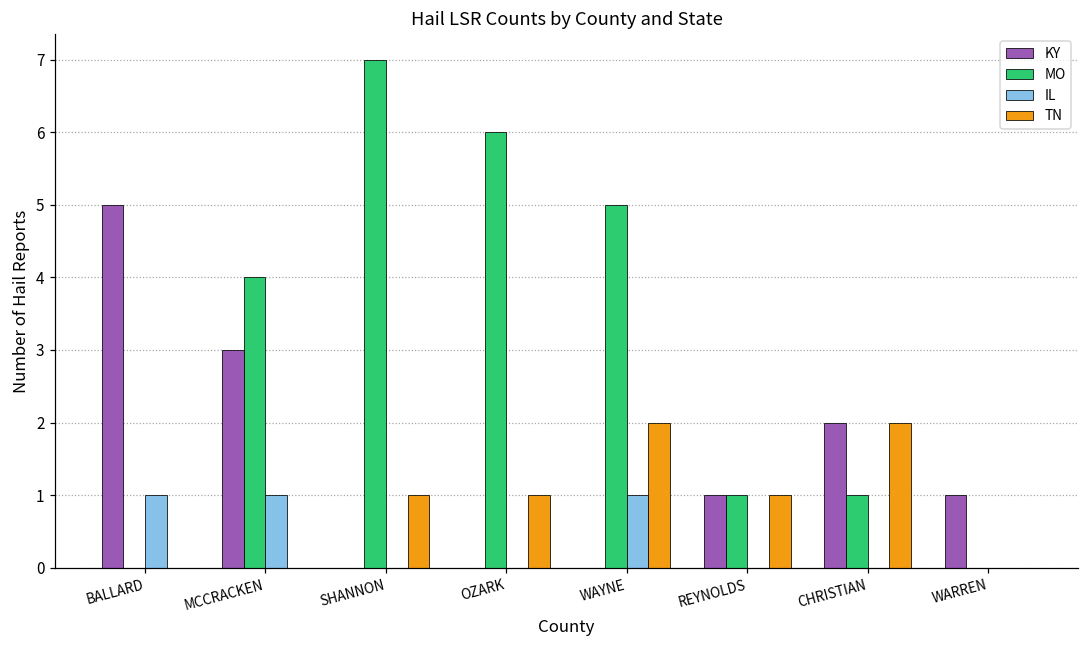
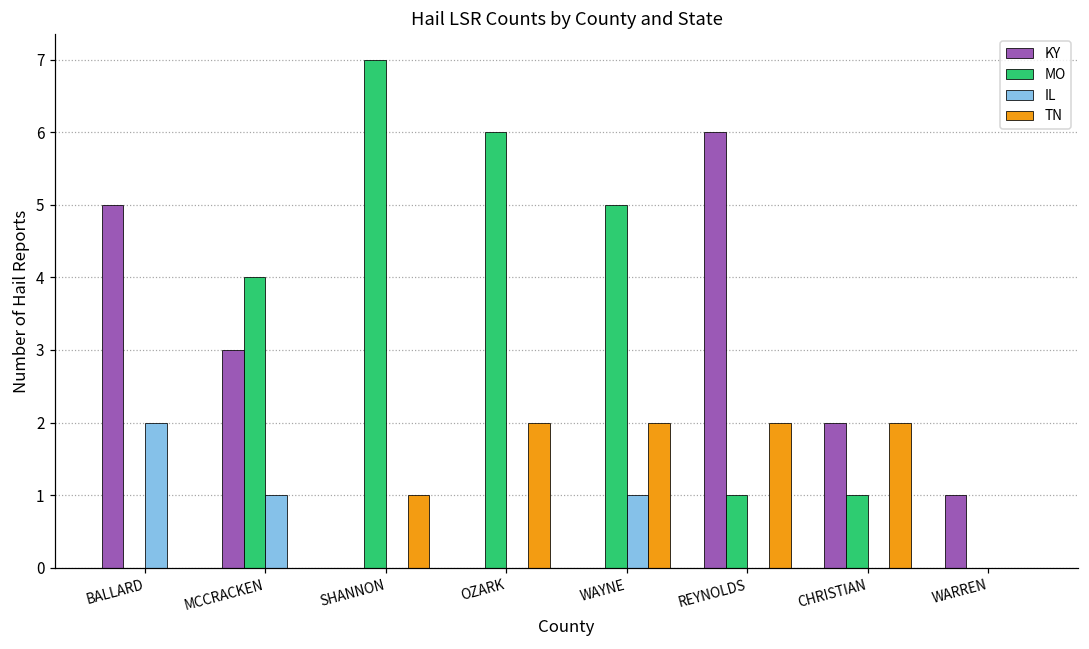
IL, BALLARD: 1 -> 2
TN, OZARK: 1 -> 2
KY, REYNOLDS: 1 -> 6
TN, REYNOLDS: 1 -> 2
